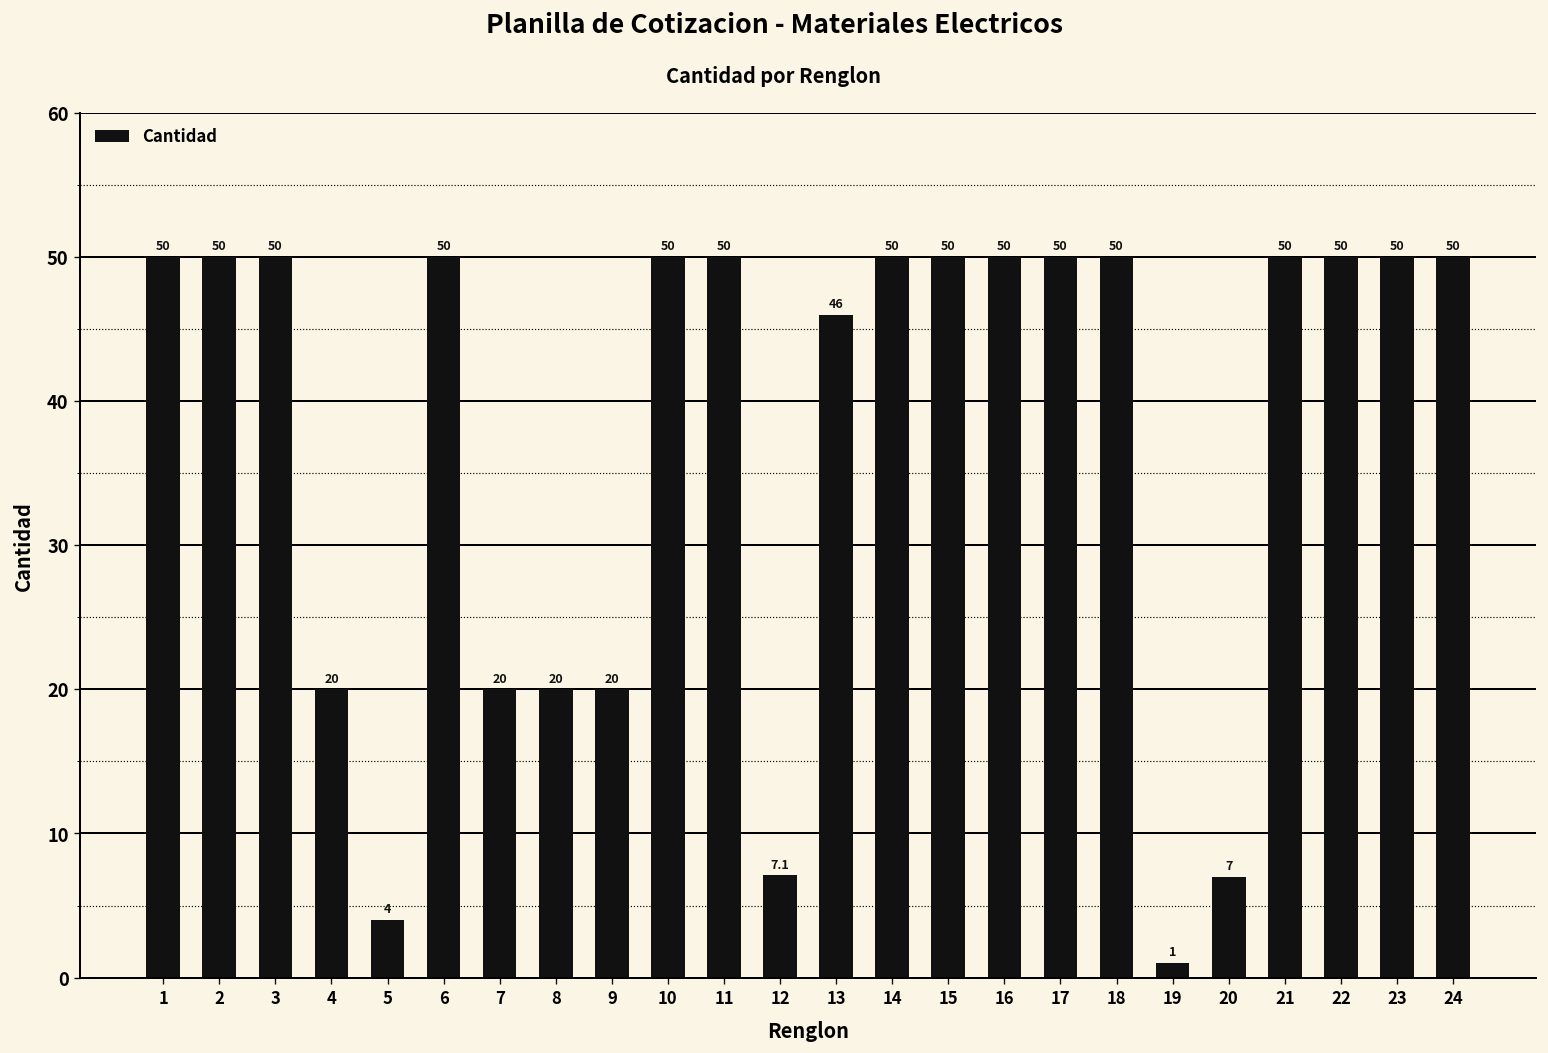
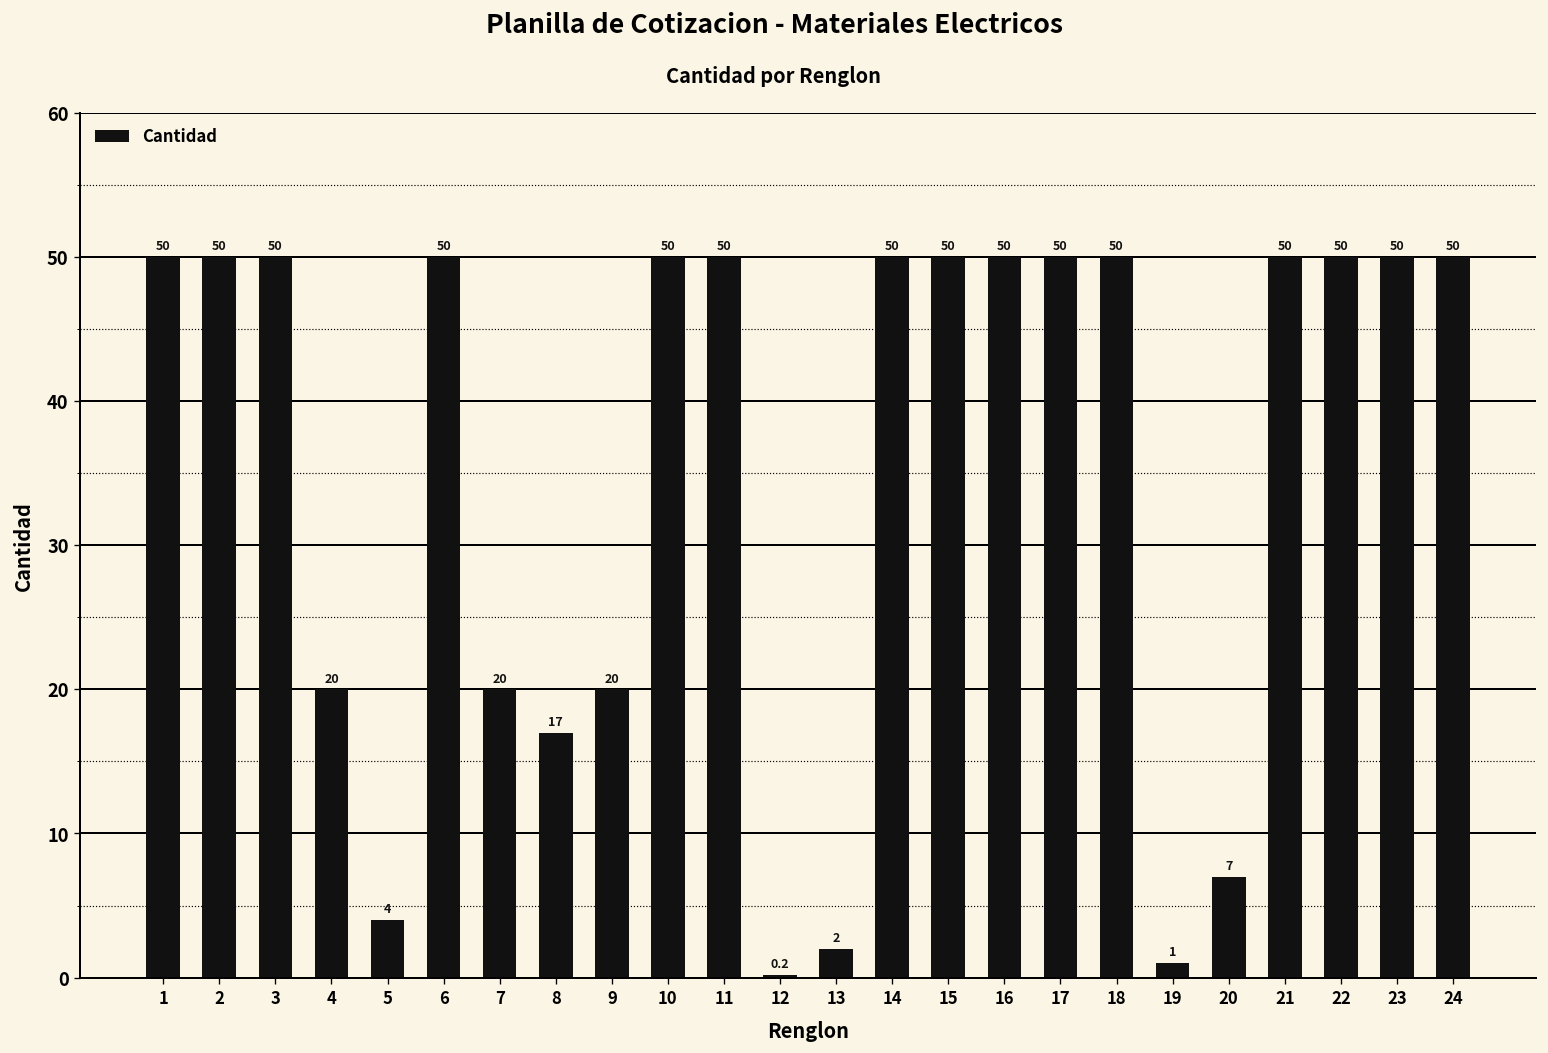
8: 20 -> 17
12: 7.1 -> 0.2
13: 46 -> 2
